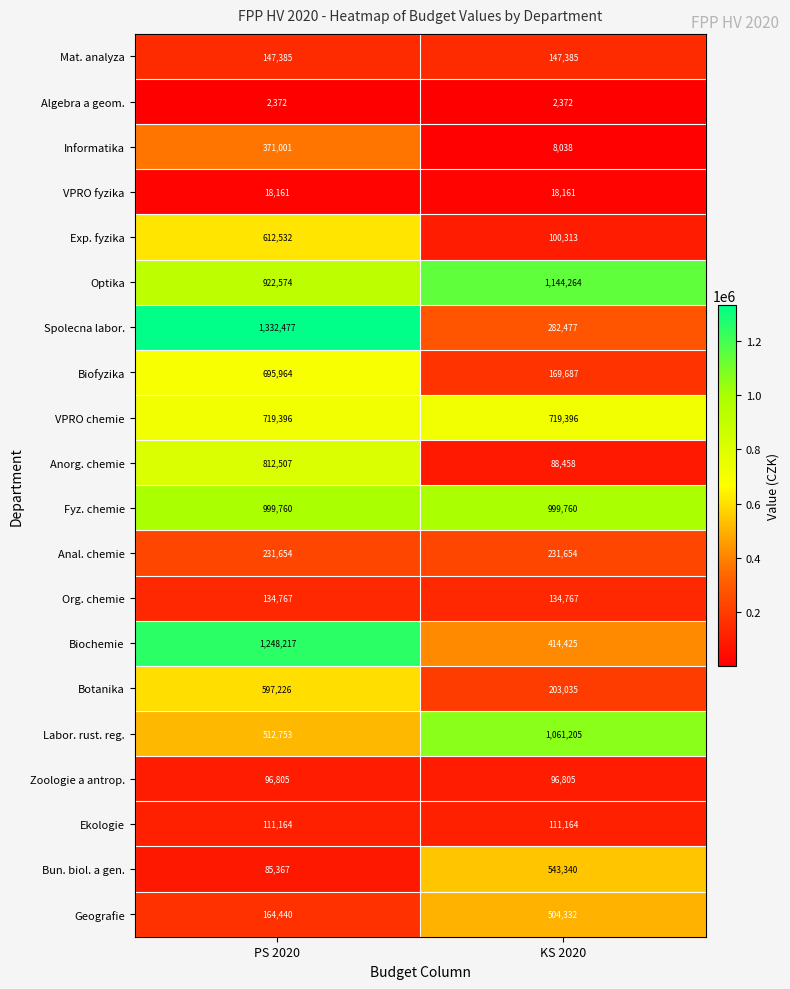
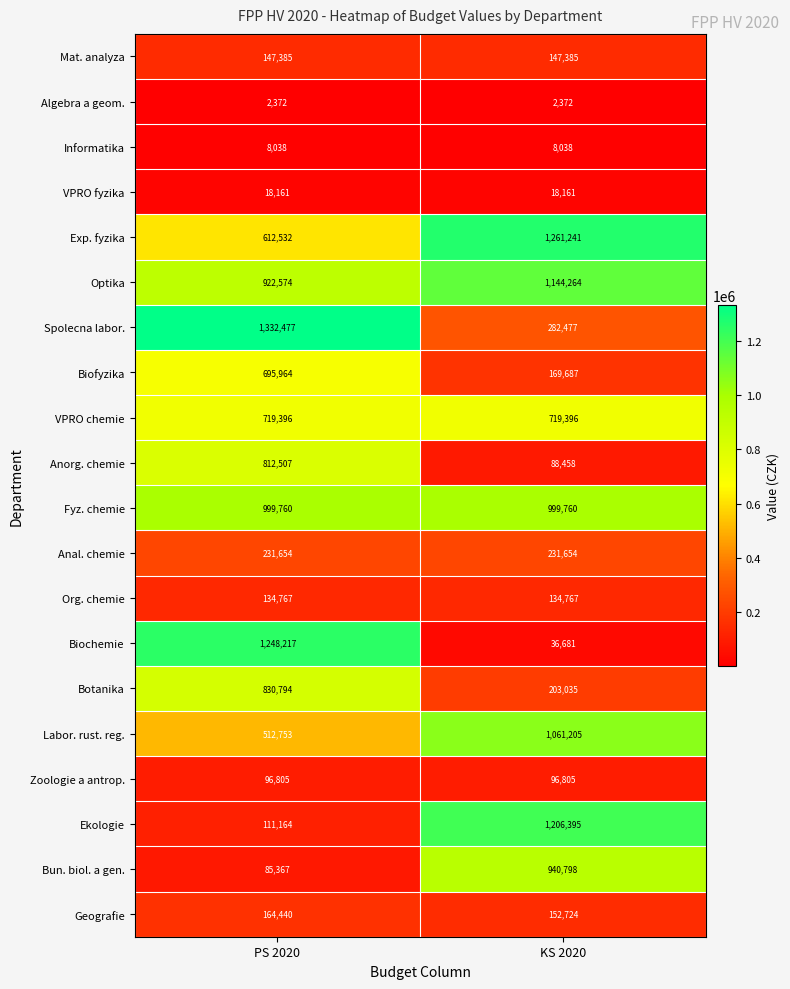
Informatika, PS 2020: 371,001 -> 8,038
Exp. fyzika, KS 2020: 100,313 -> 1,261,241
Biochemie, KS 2020: 414,425 -> 36,681
Botanika, PS 2020: 597,226 -> 830,794
Ekologie, KS 2020: 111,164 -> 1,206,395
Bun. biol. a gen., KS 2020: 543,340 -> 940,798
Geografie, KS 2020: 504,332 -> 152,724
